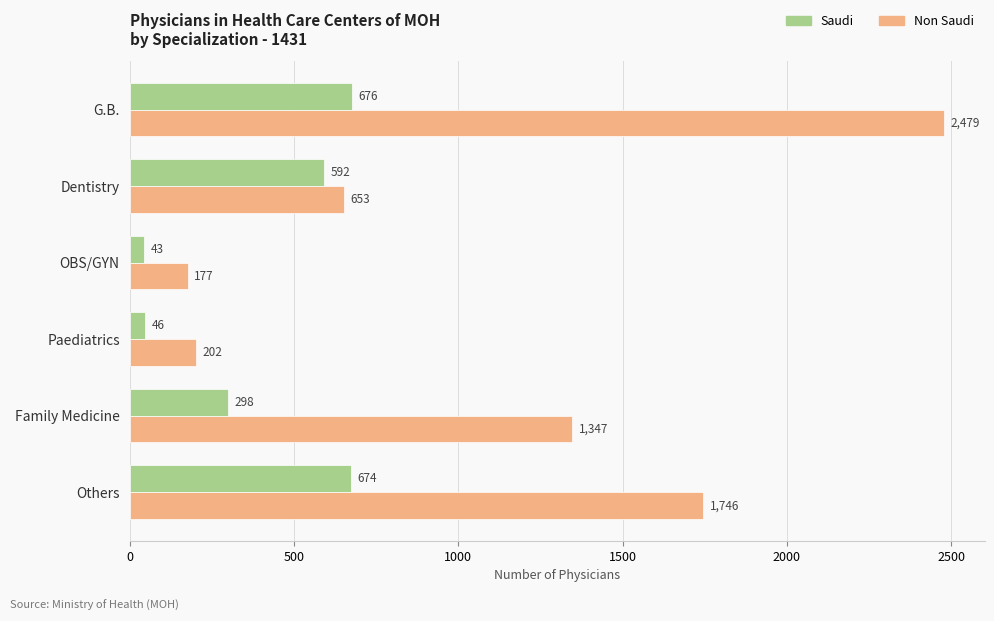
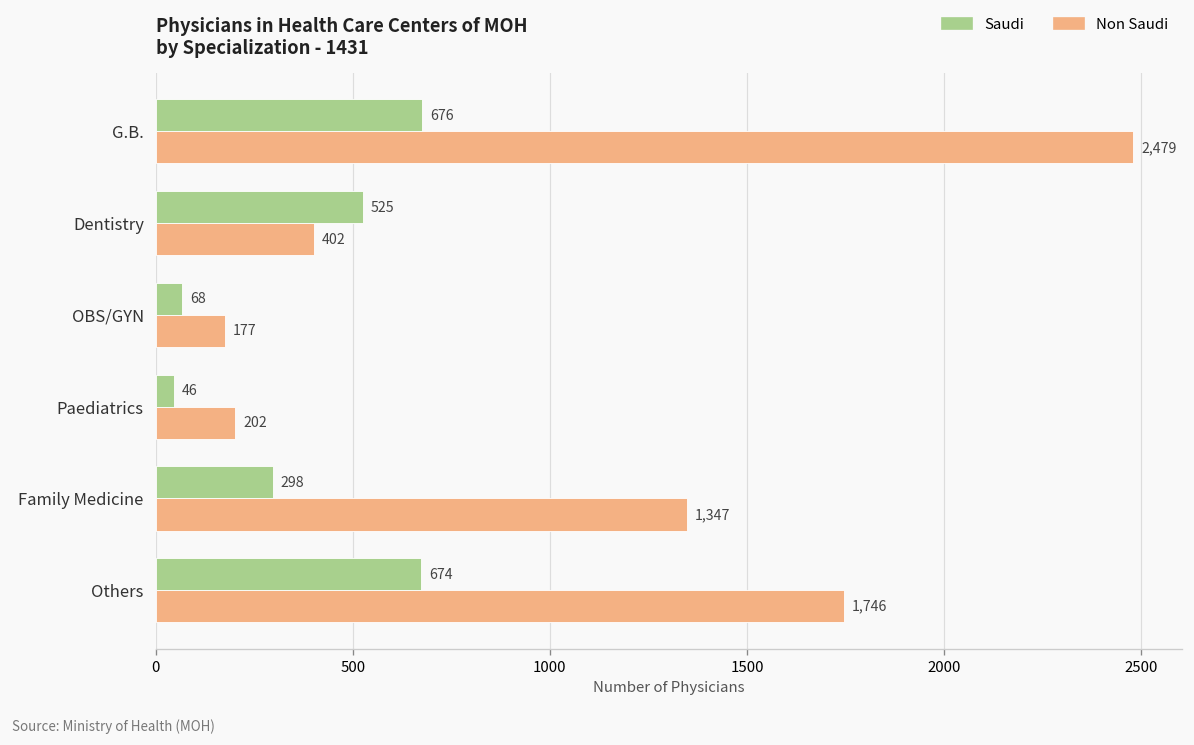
Saudi, Dentistry: 592 -> 525
Non Saudi, Dentistry: 653 -> 402
Saudi, OBS/GYN: 43 -> 68
